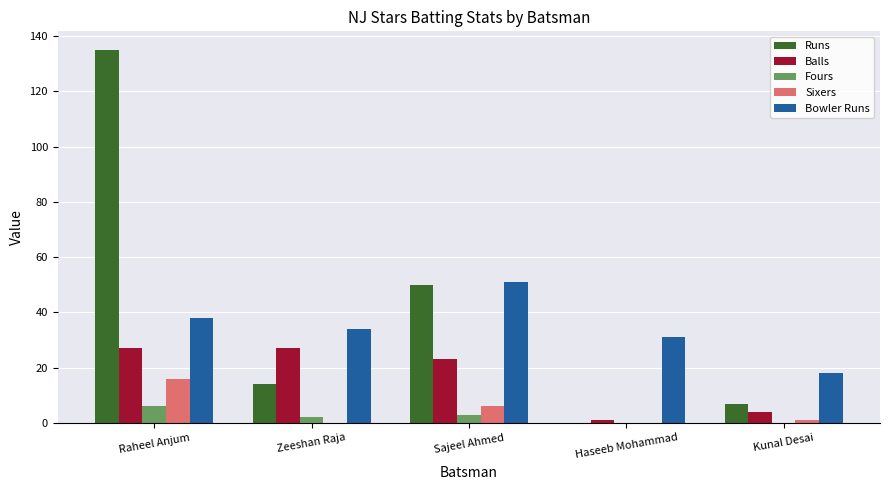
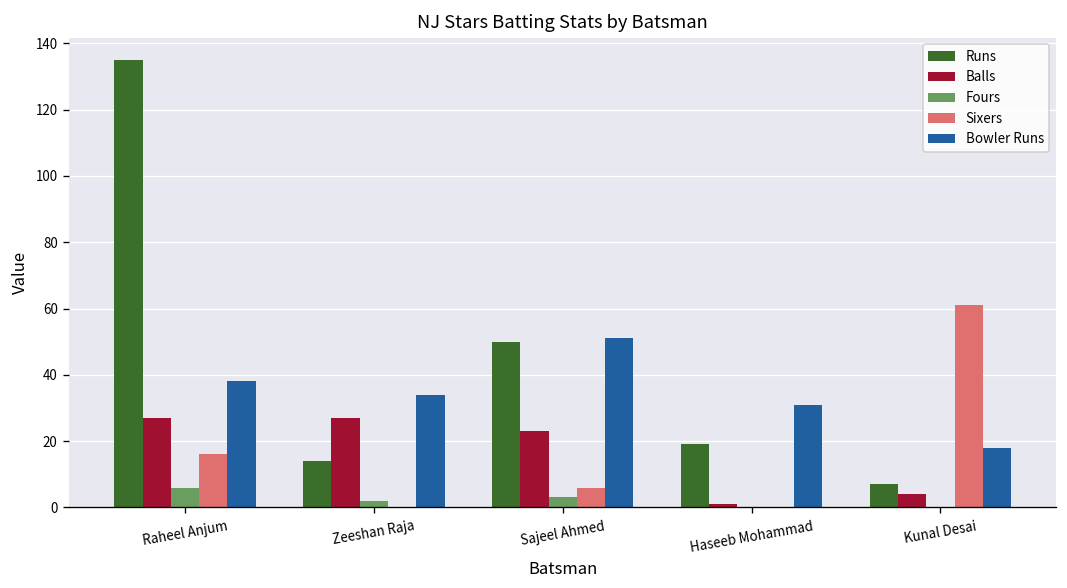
Runs, Haseeb Mohammad: 0 -> 19
Sixers, Kunal Desai: 1 -> 61
